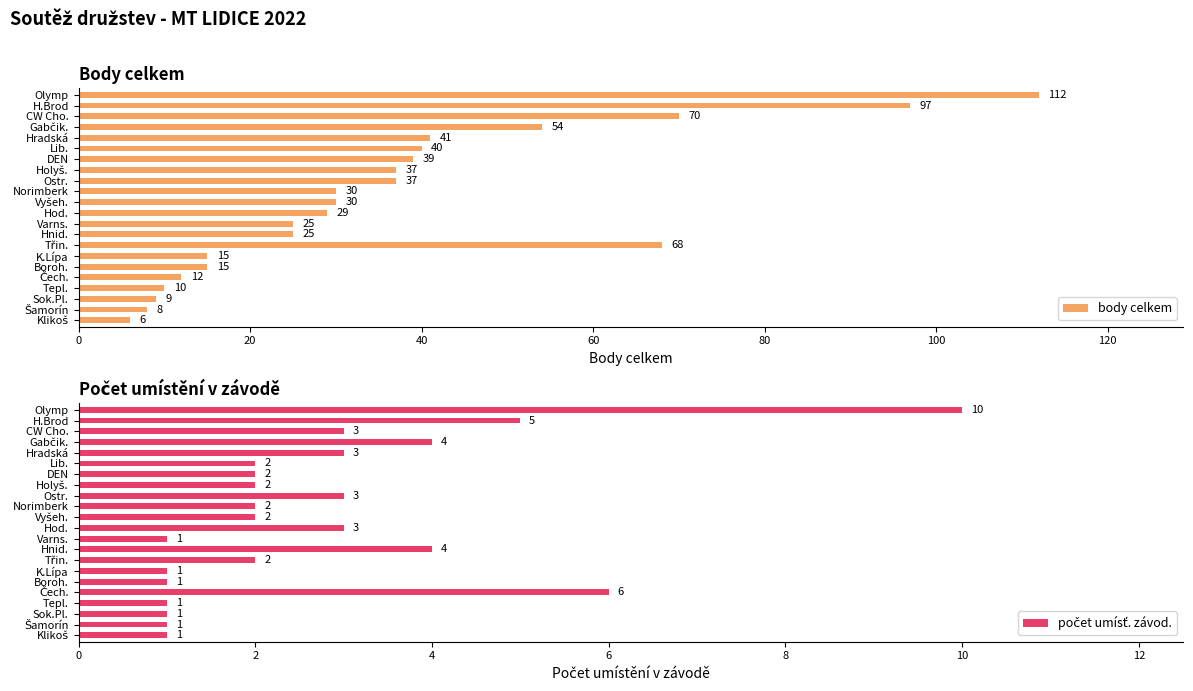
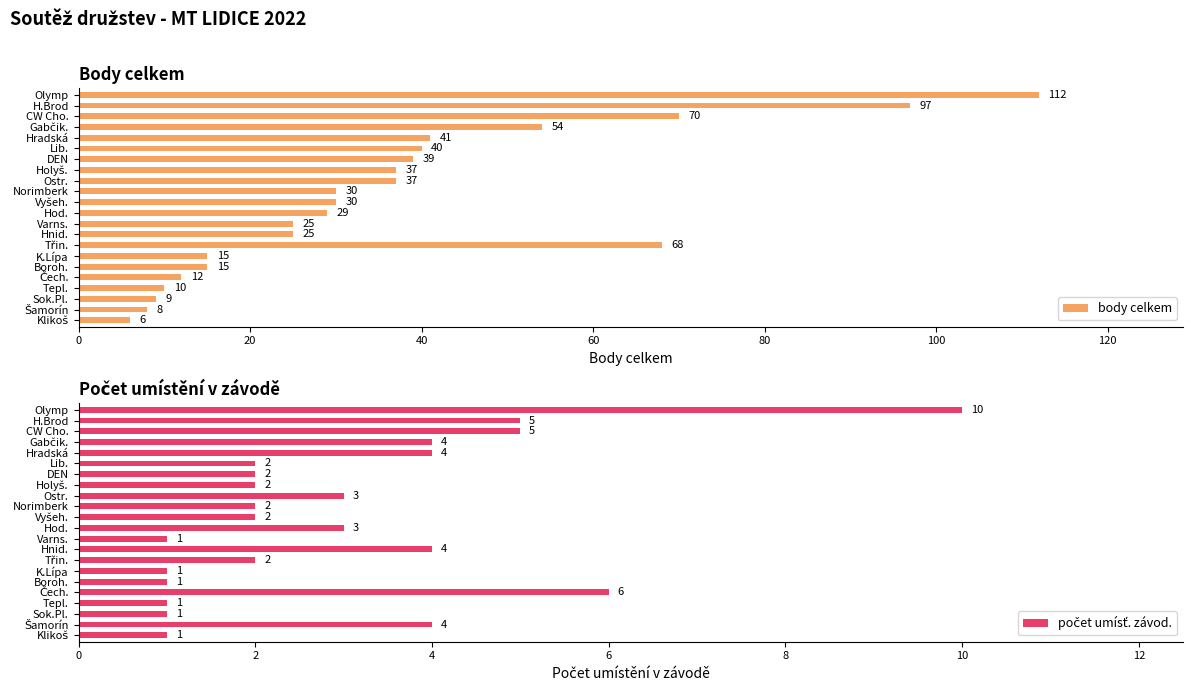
Počet umístění v závodě, CW Cho.: 3 -> 5
Počet umístění v závodě, Hradská: 3 -> 4
Počet umístění v závodě, Šamorín: 1 -> 4
